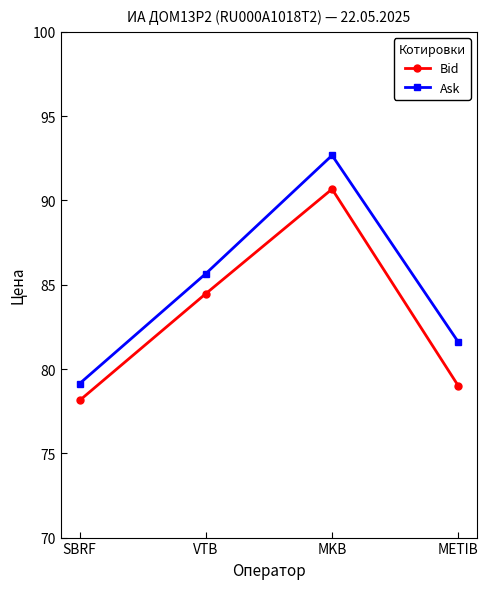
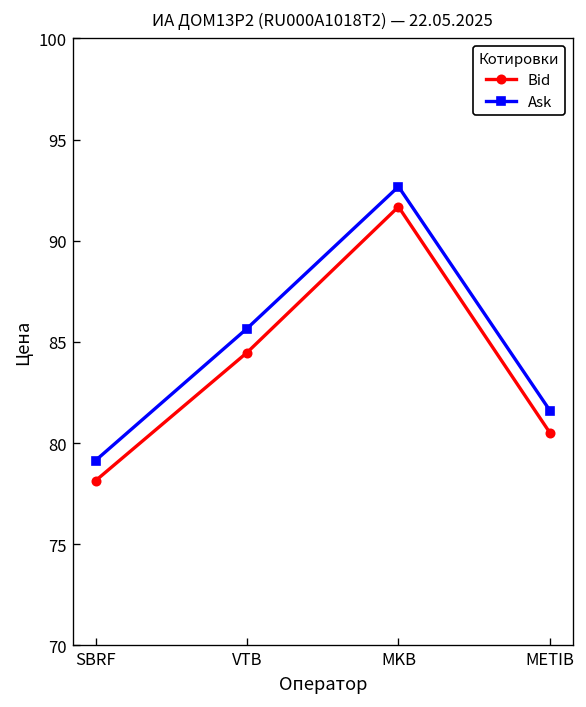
Bid, MKB: 90.7 -> 91.7
Bid, METIB: 79.0 -> 80.5
